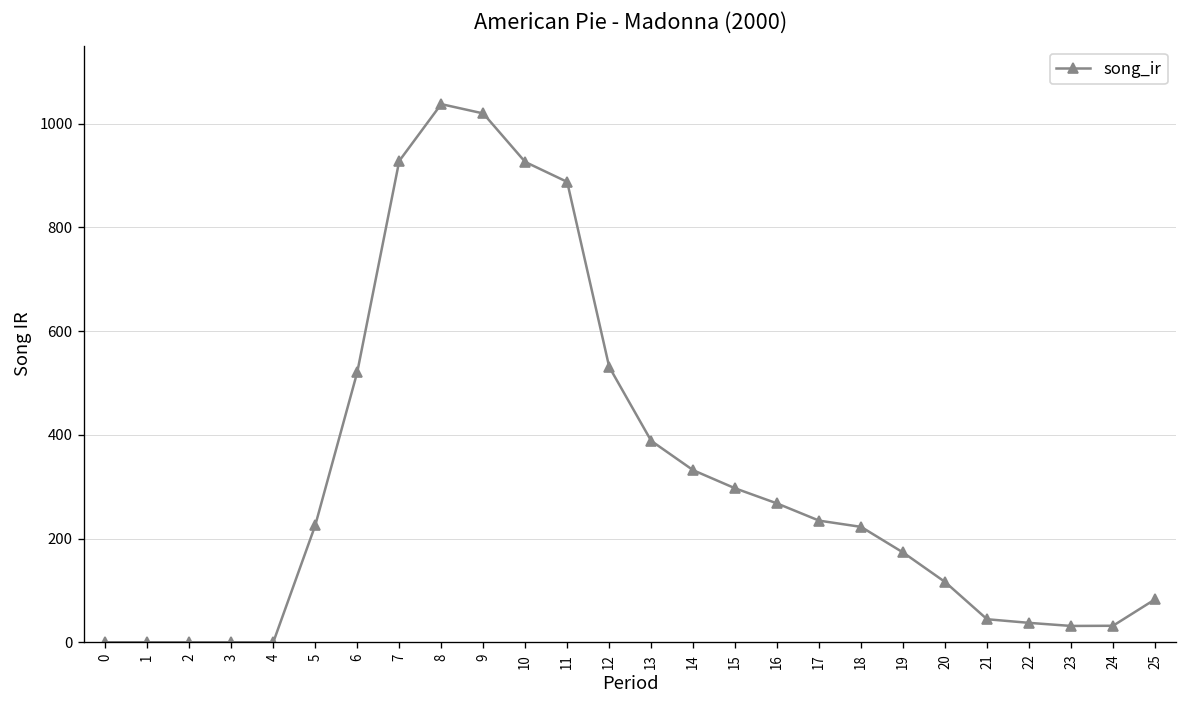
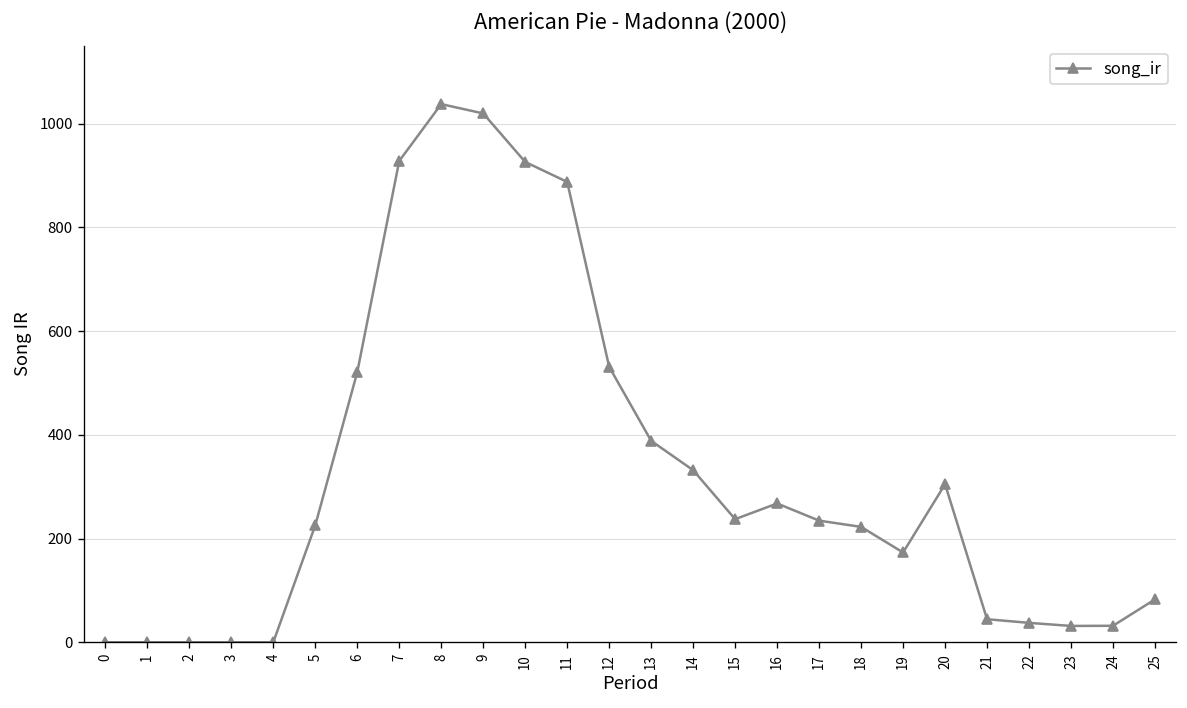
15: 300 -> 240
20: 120 -> 300
